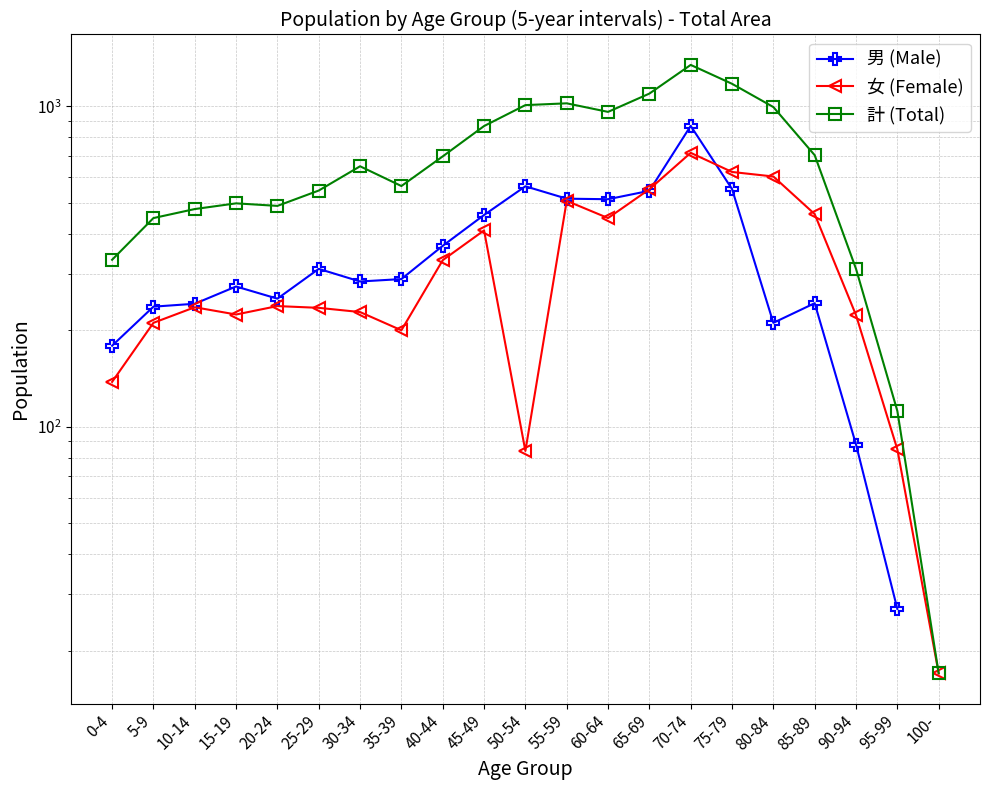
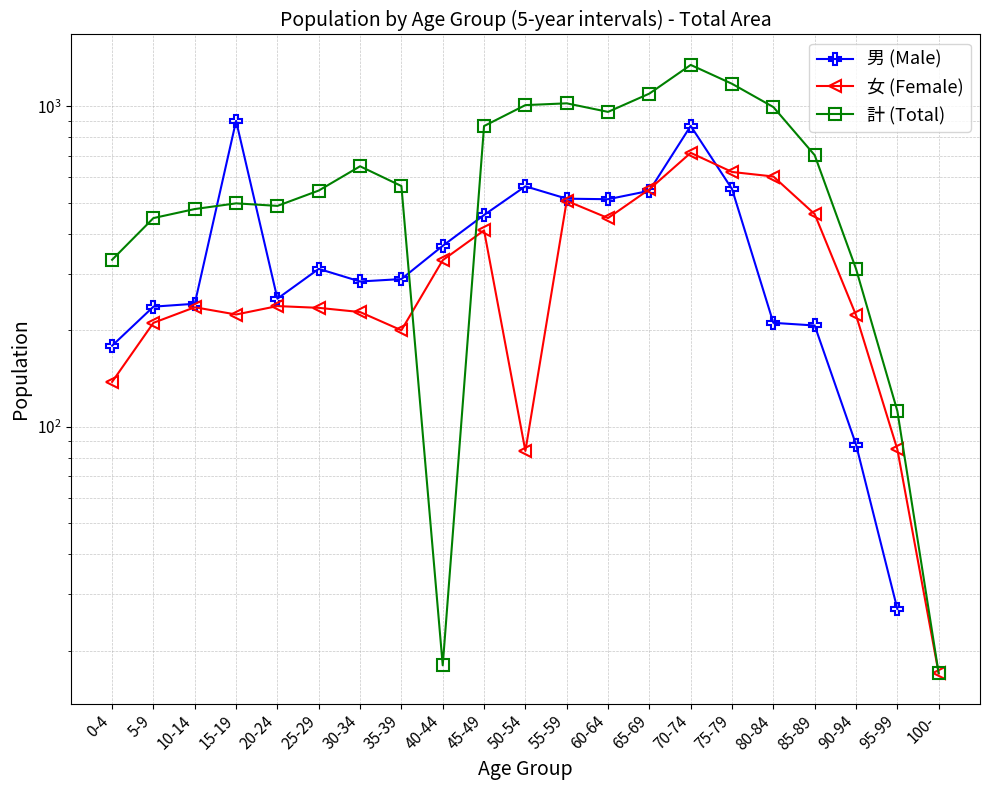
男 (Male), 15-19: 270 -> 900
計 (Total), 40-44: 700 -> 18
男 (Male), 85-89: 240 -> 210
